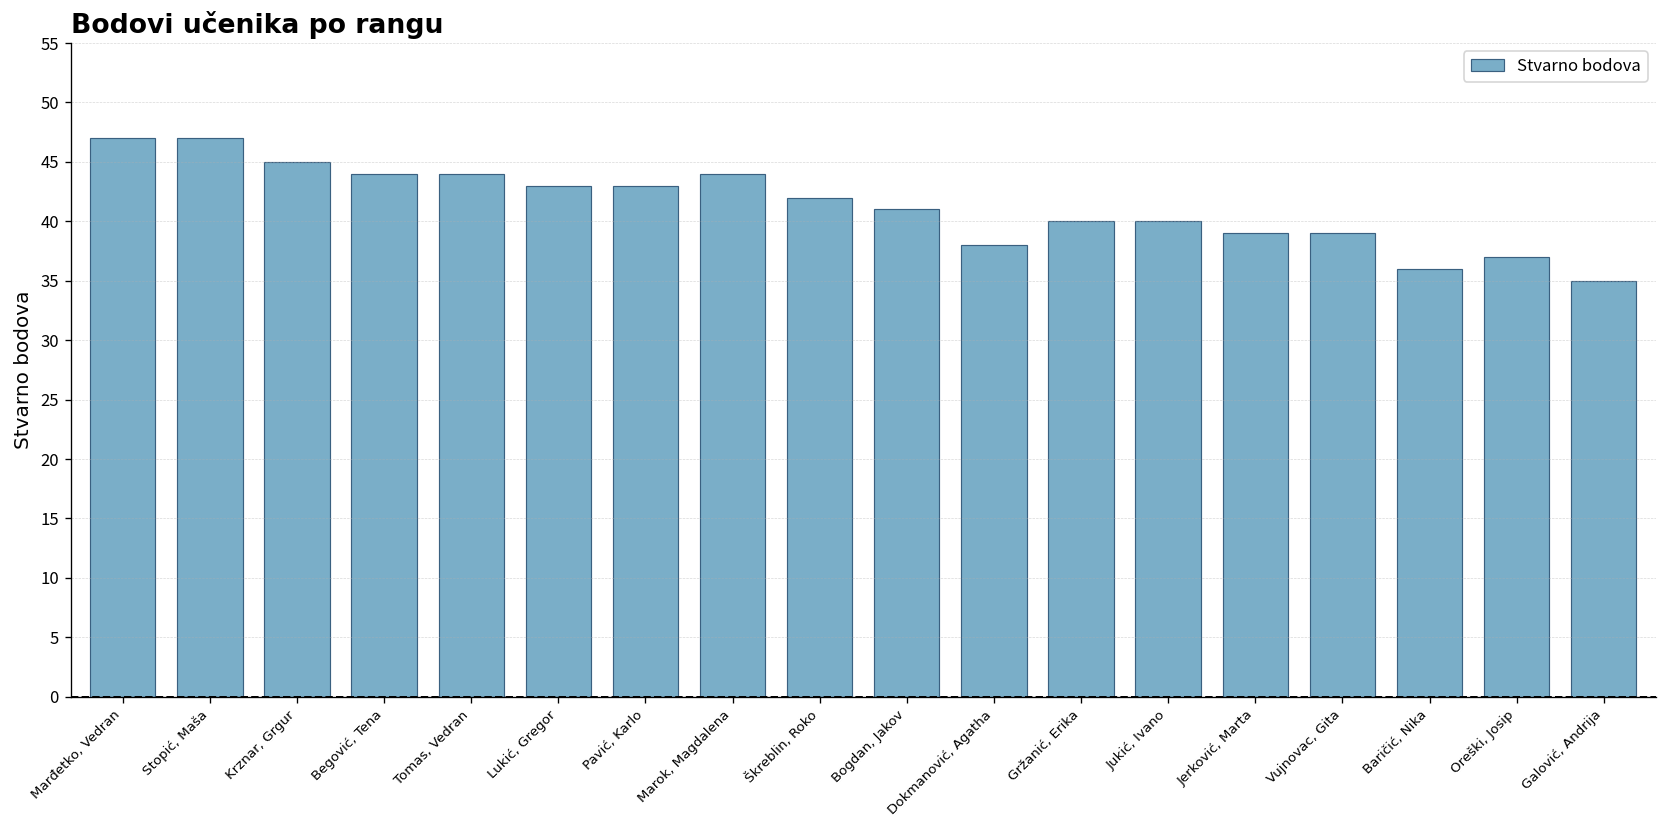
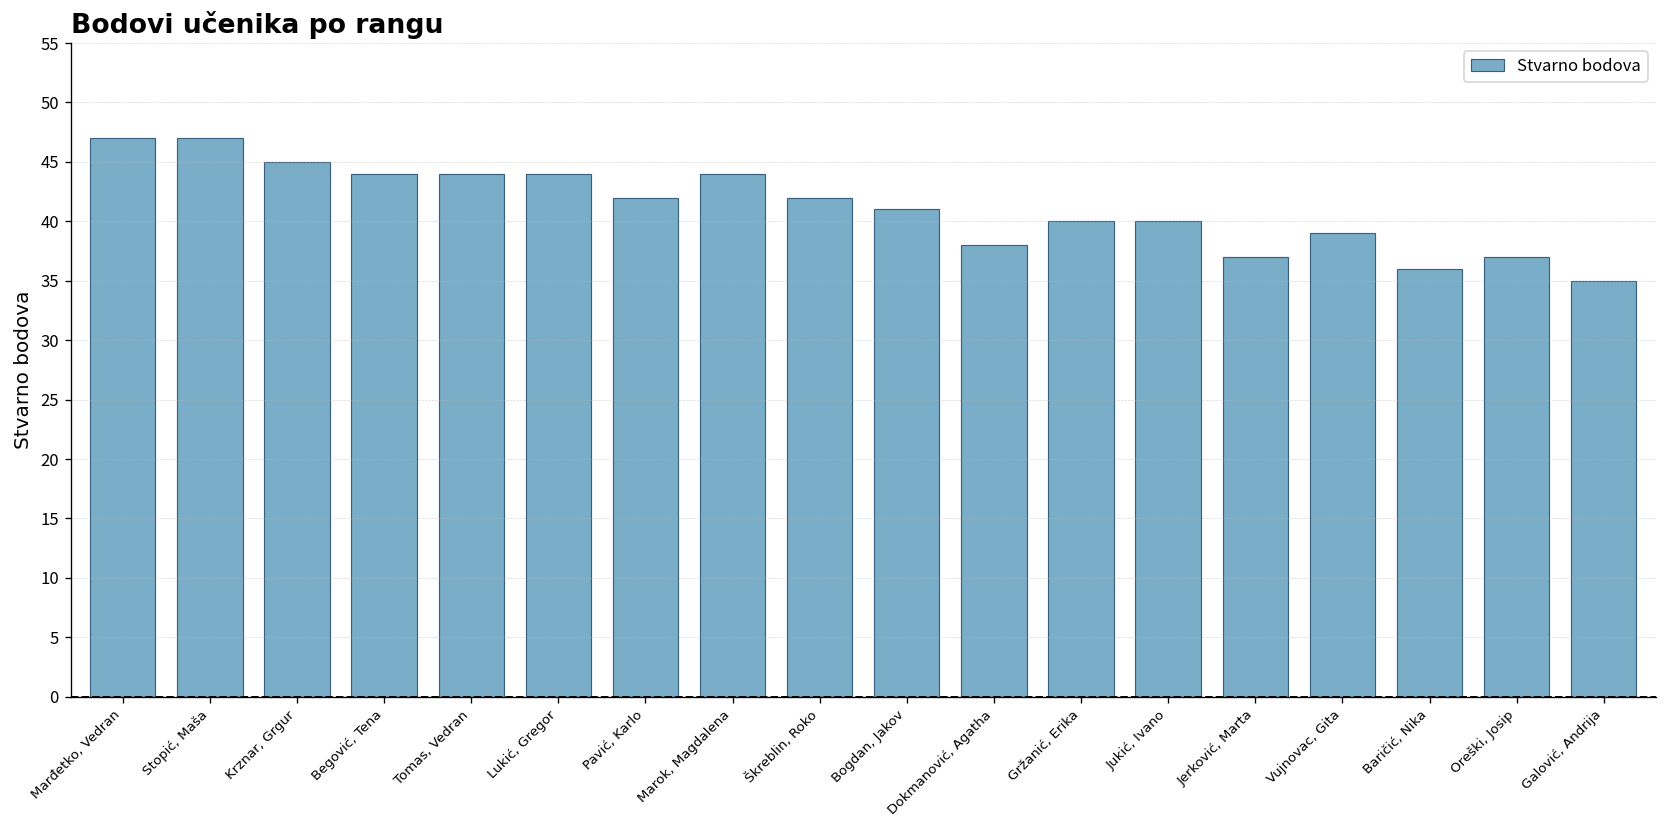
Lukić, Gregor: 43 -> 44
Pavić, Karlo: 43 -> 42
Jerković, Marta: 39 -> 37
